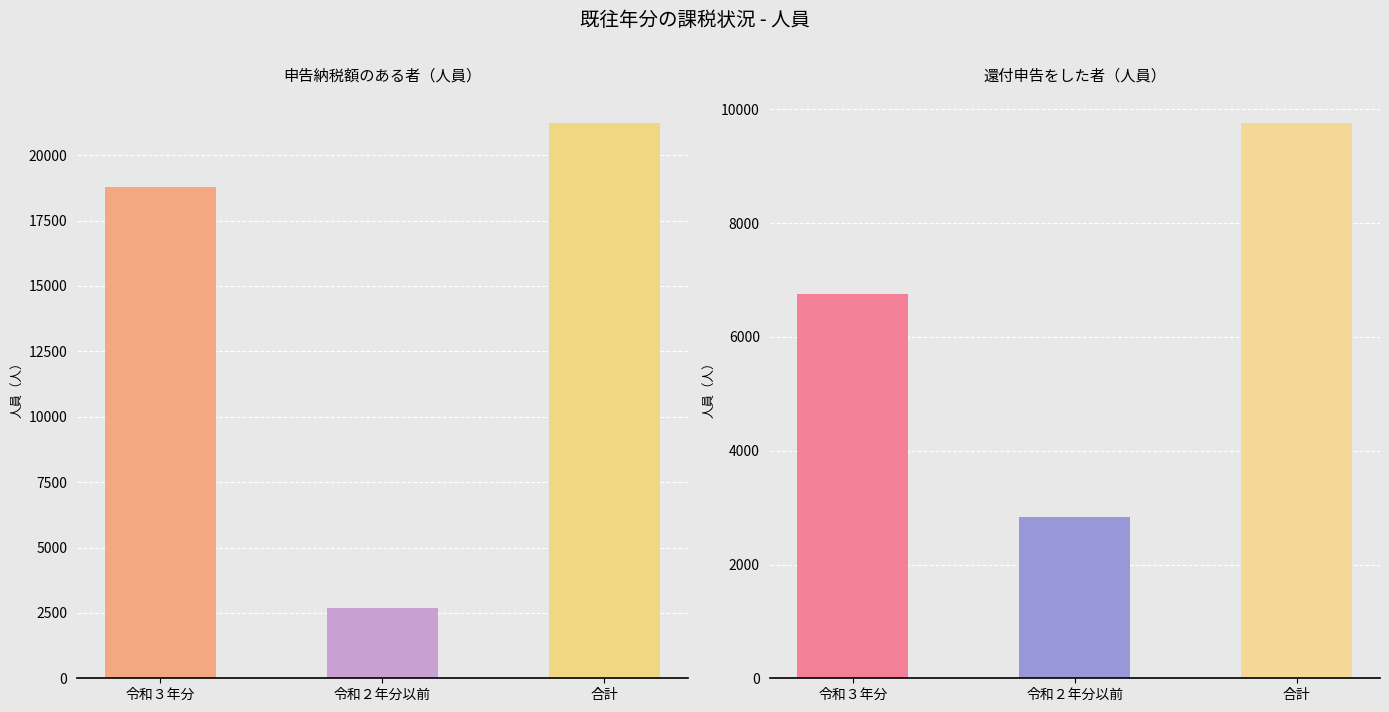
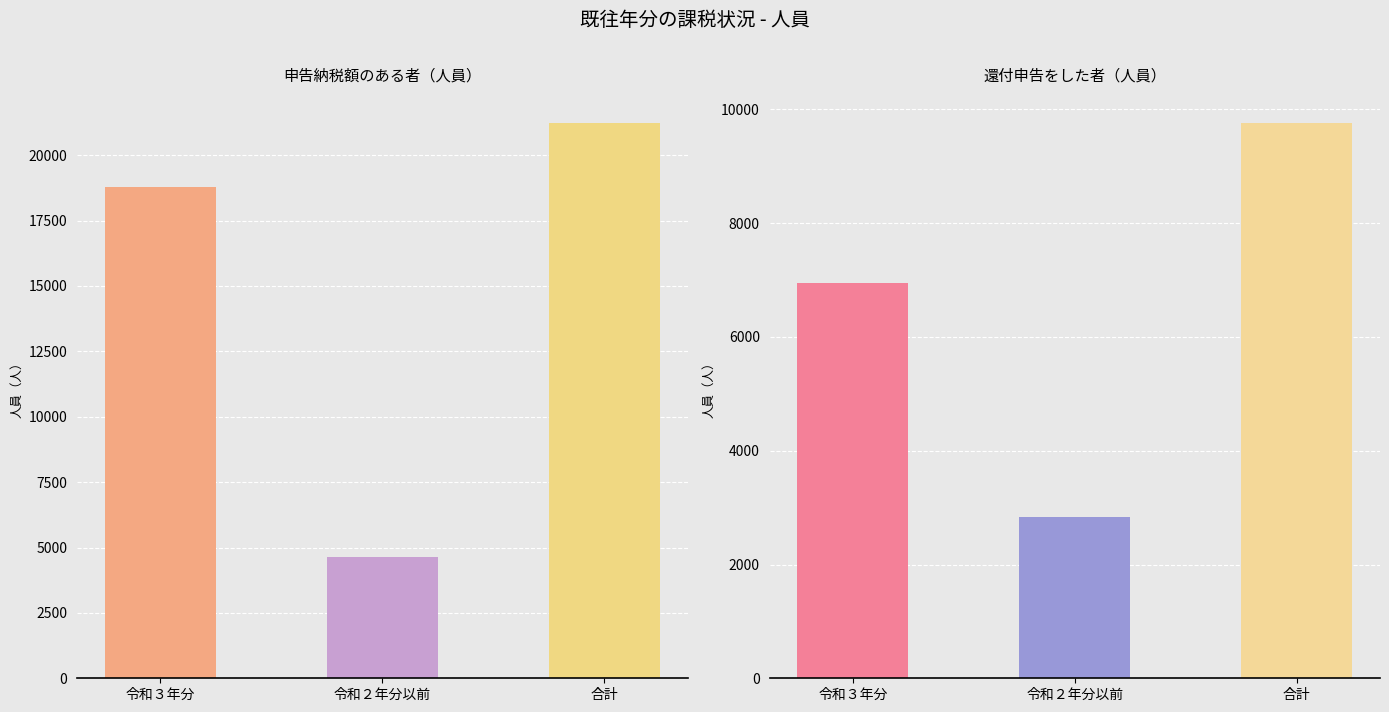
申告納税額のある者（人員）, 令和２年分以前: 2700 -> 4600
還付申告をした者（人員）, 令和３年分: 6800 -> 6900
